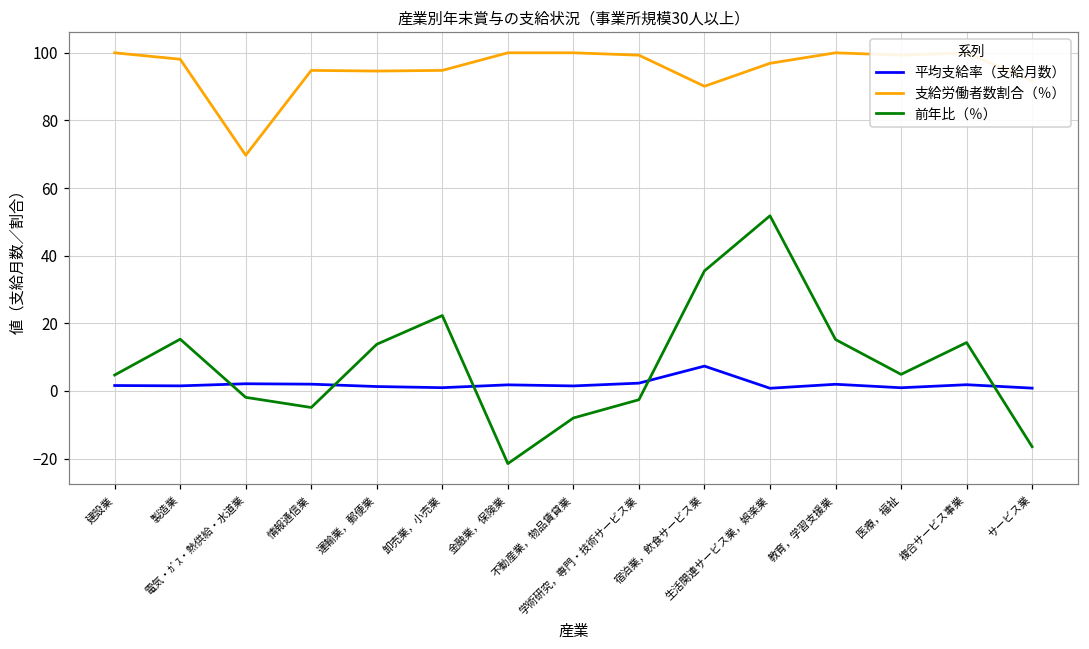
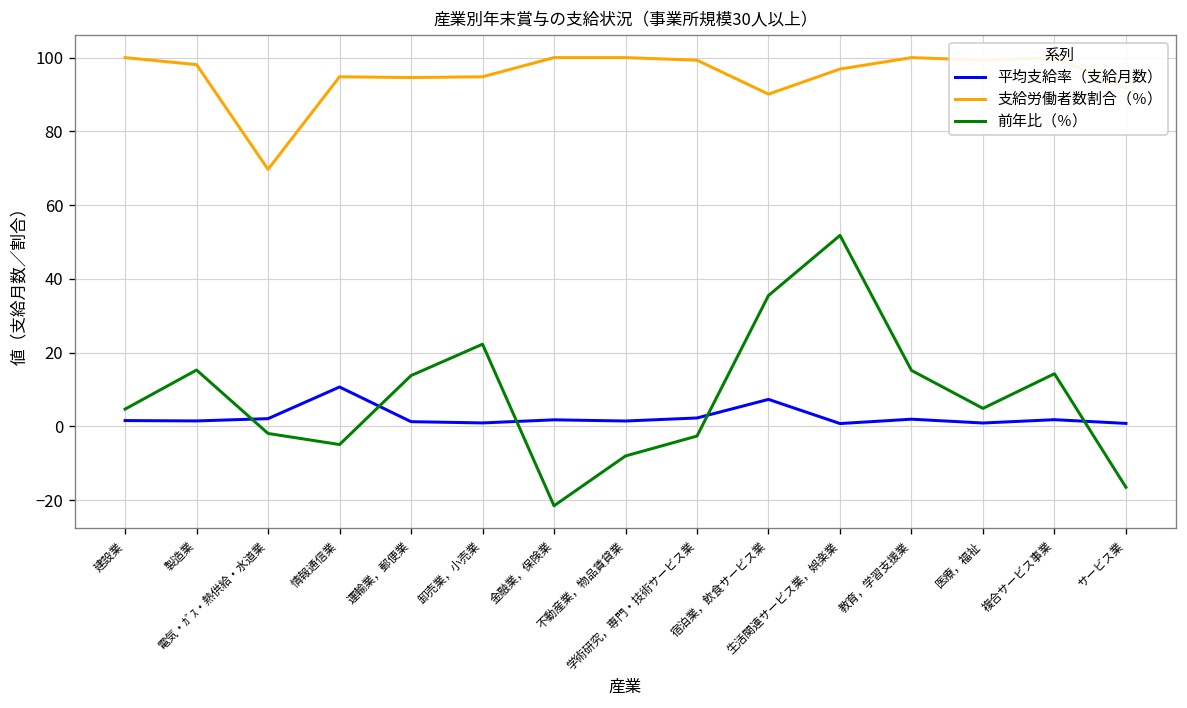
平均支給率（支給月数）, 情報通信業: 2 -> 11
